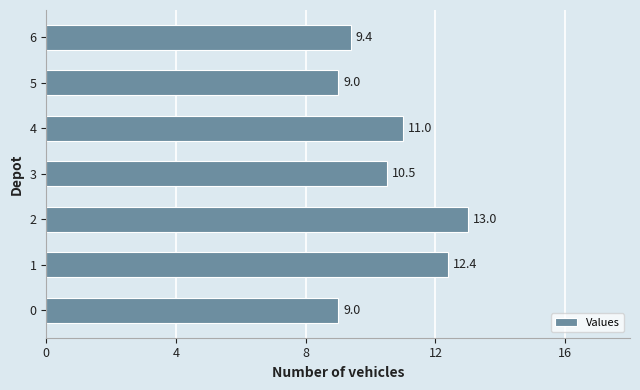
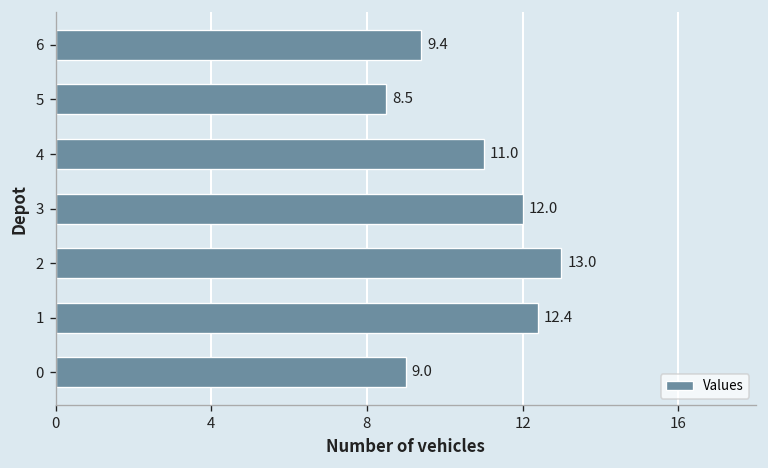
5: 9.0 -> 8.5
3: 10.5 -> 12.0
